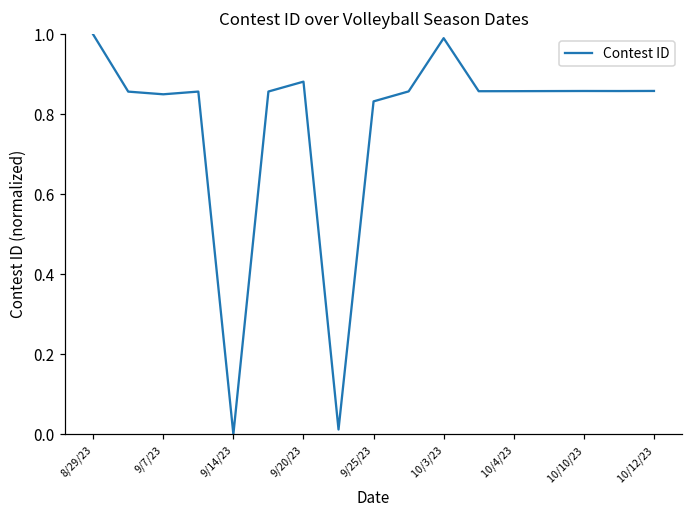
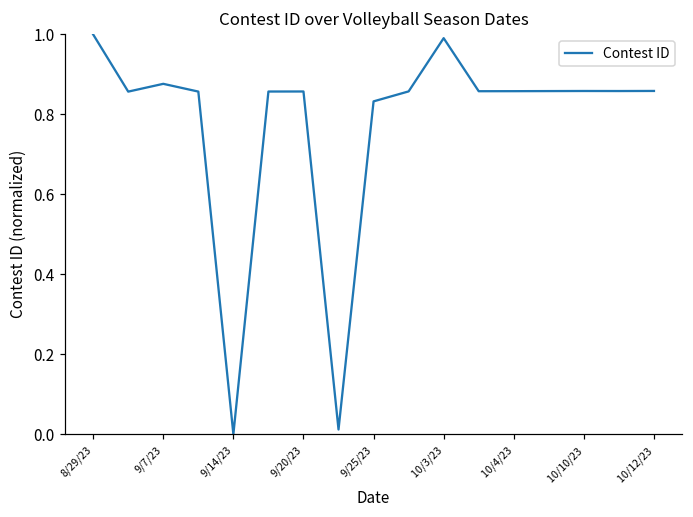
9/7/23: 0.85 -> 0.88
9/20/23: 0.88 -> 0.86
